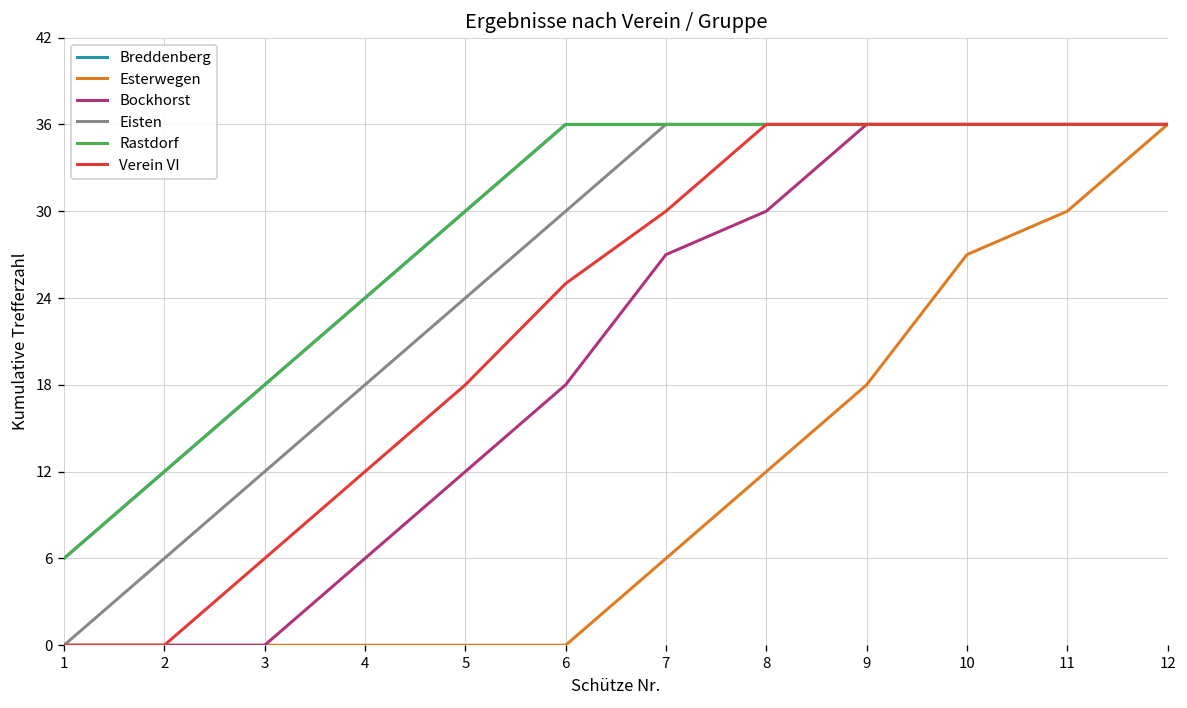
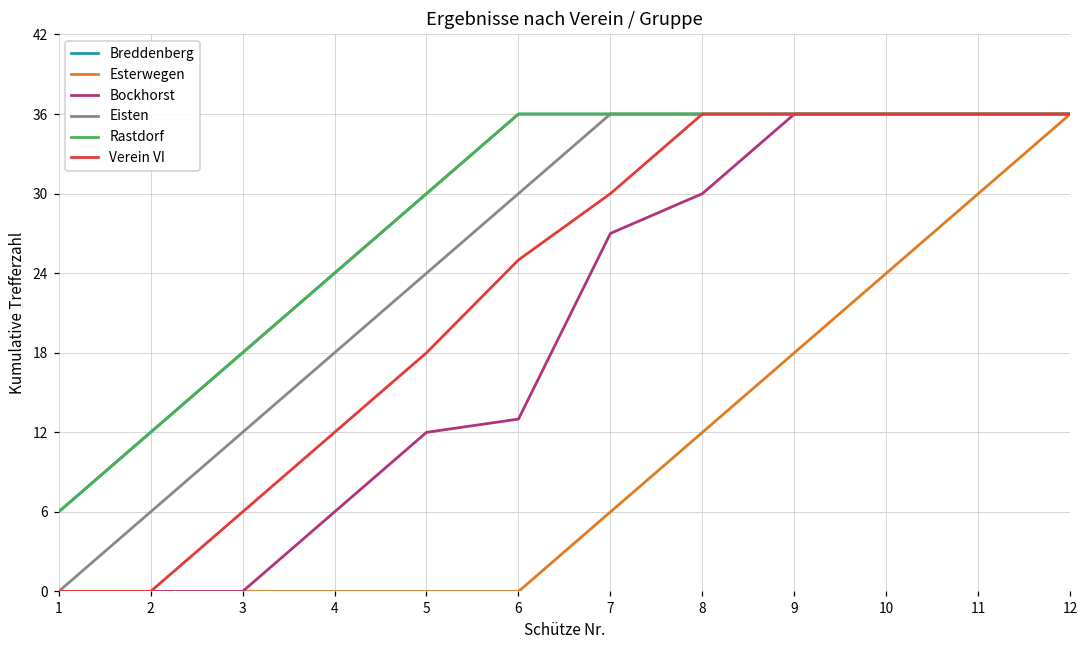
Bockhorst, 6: 18 -> 13
Esterwegen, 10: 27 -> 24
